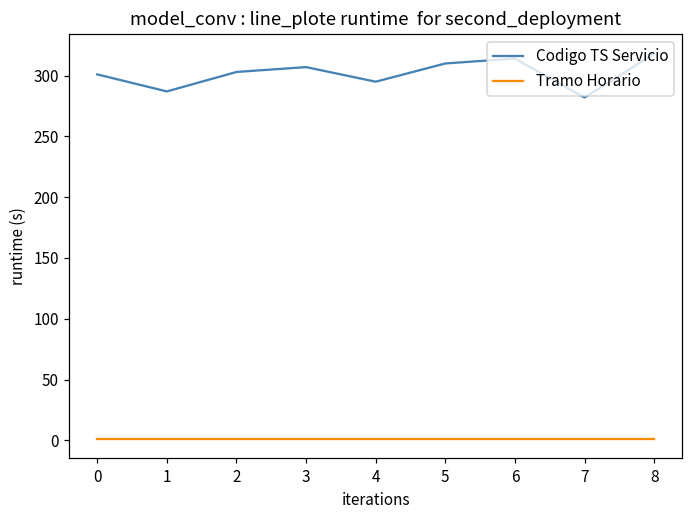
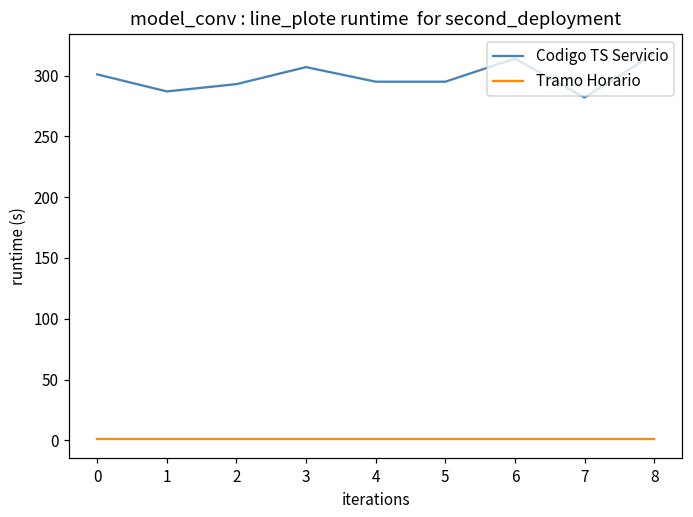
Codigo TS Servicio, 2: 303 -> 293
Codigo TS Servicio, 5: 310 -> 295
